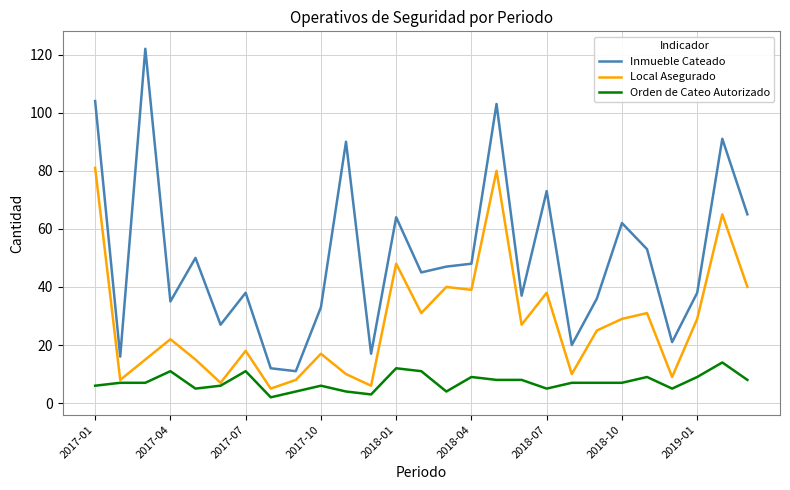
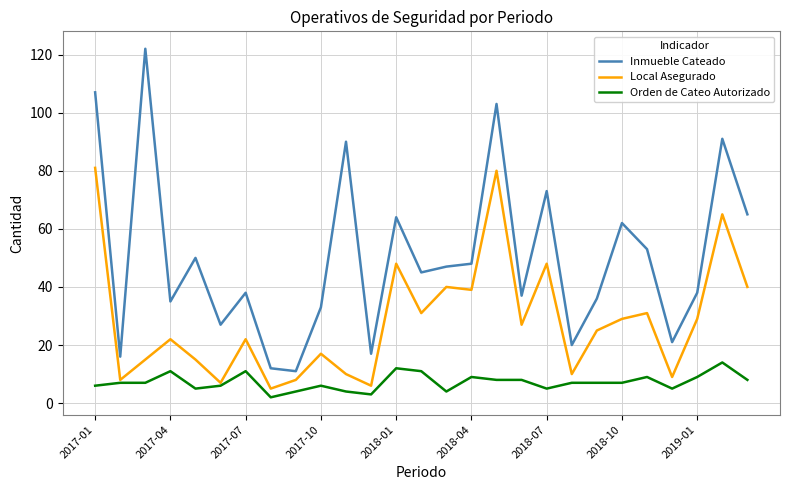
Inmueble Cateado, 2017-01: 104 -> 107
Local Asegurado, 2017-07: 18 -> 22
Local Asegurado, 2018-07: 38 -> 48
